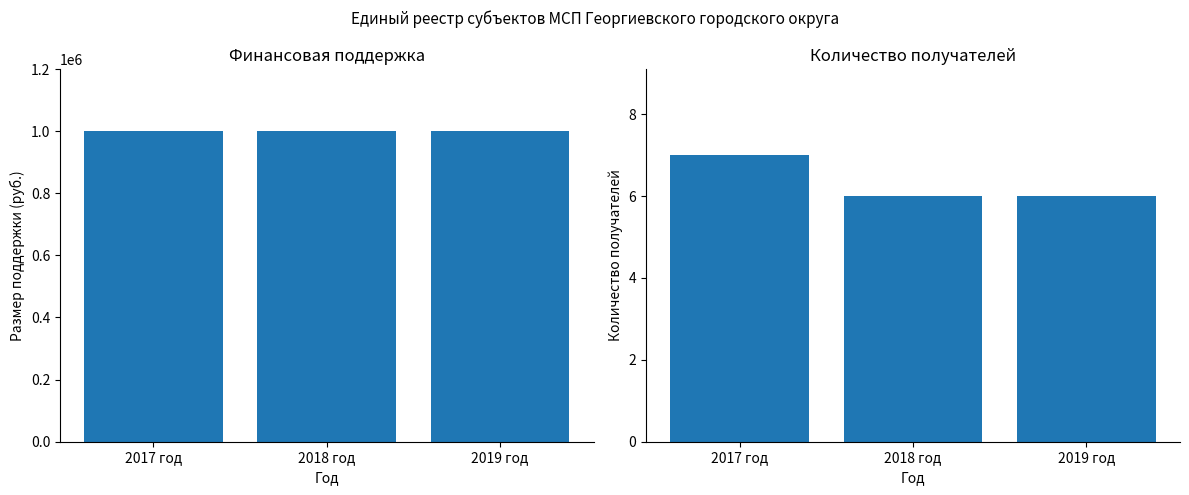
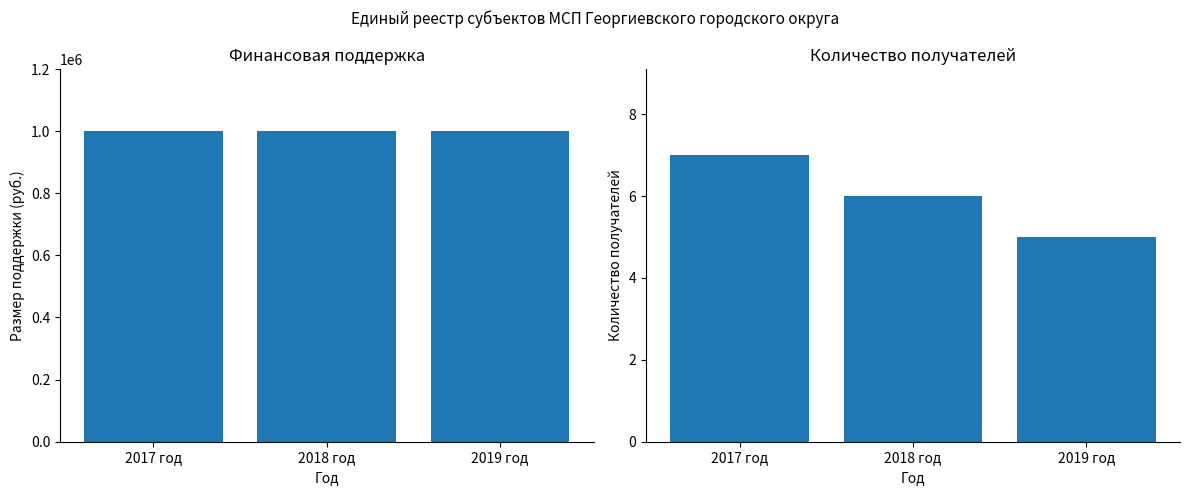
Количество получателей, 2019 год: 6 -> 5
